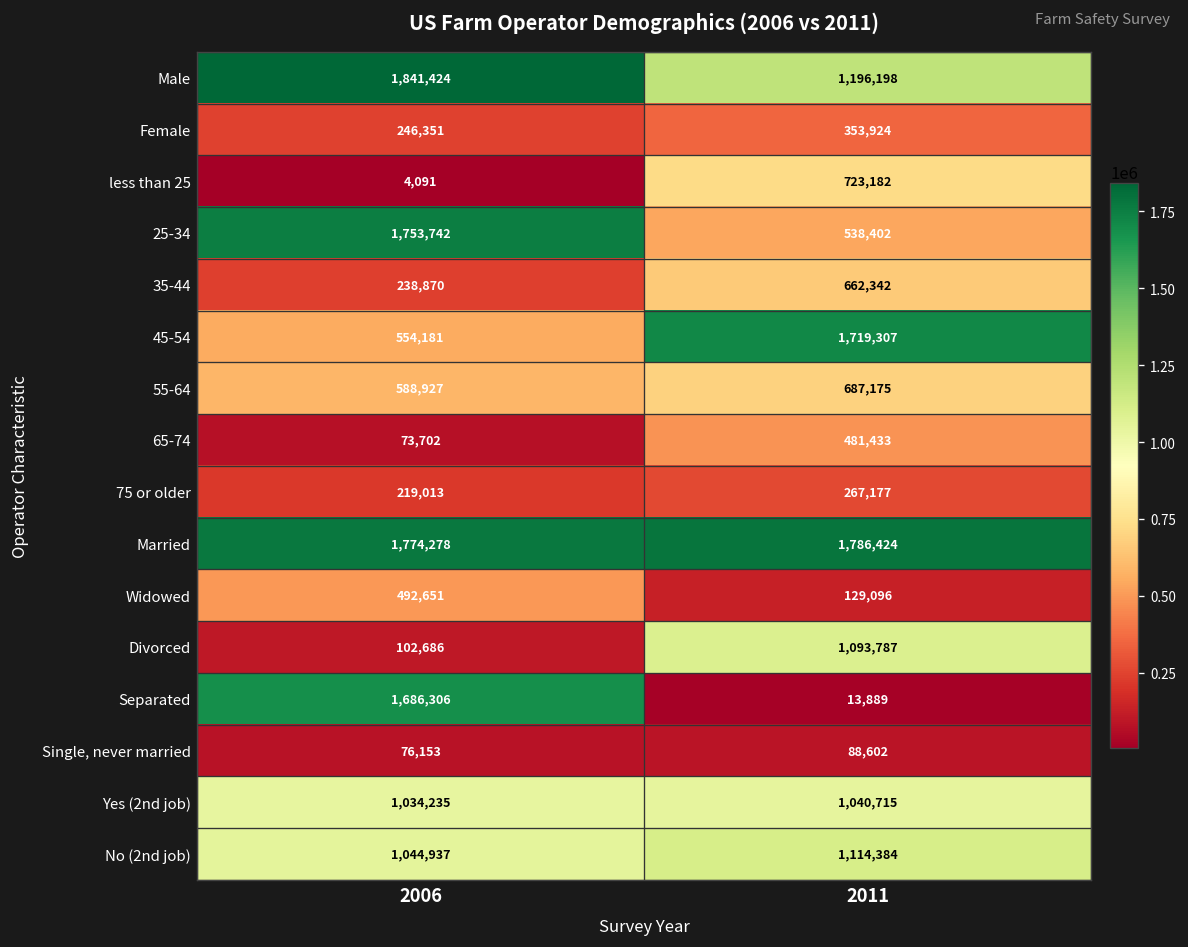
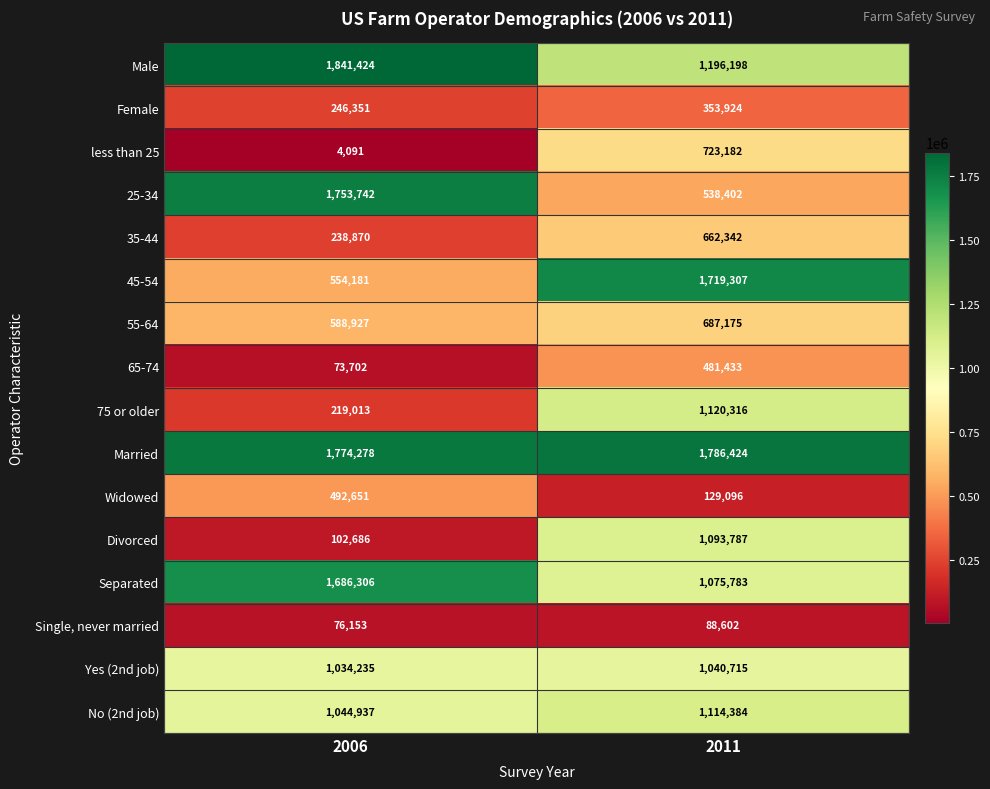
75 or older, 2011: 267,177 -> 1,120,316
Separated, 2011: 13,889 -> 1,075,783
